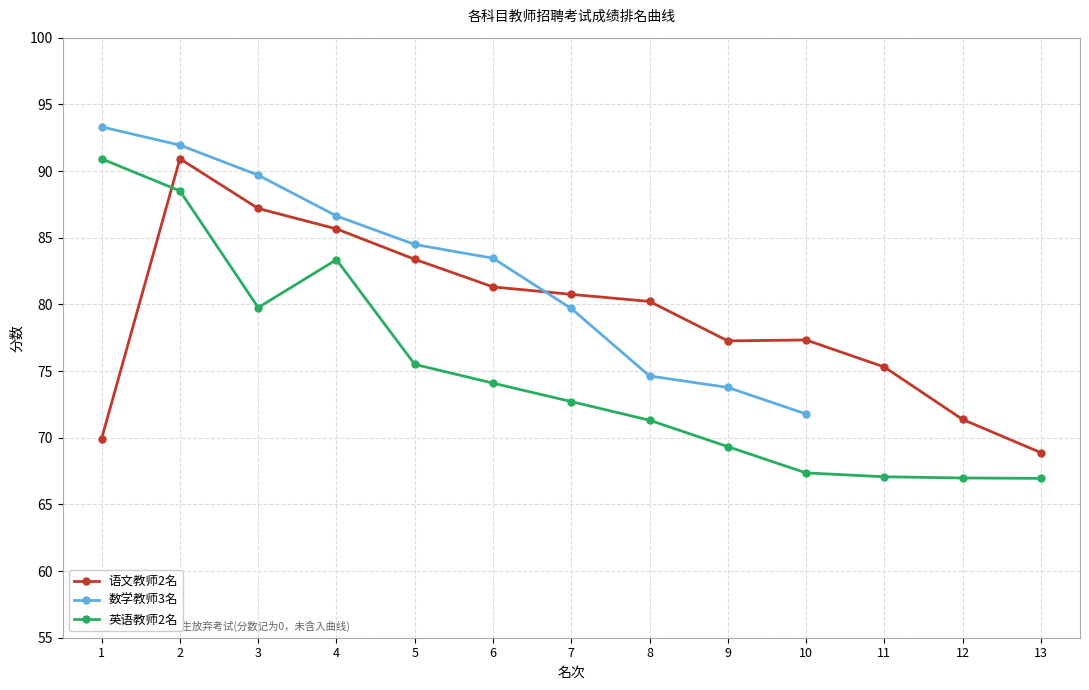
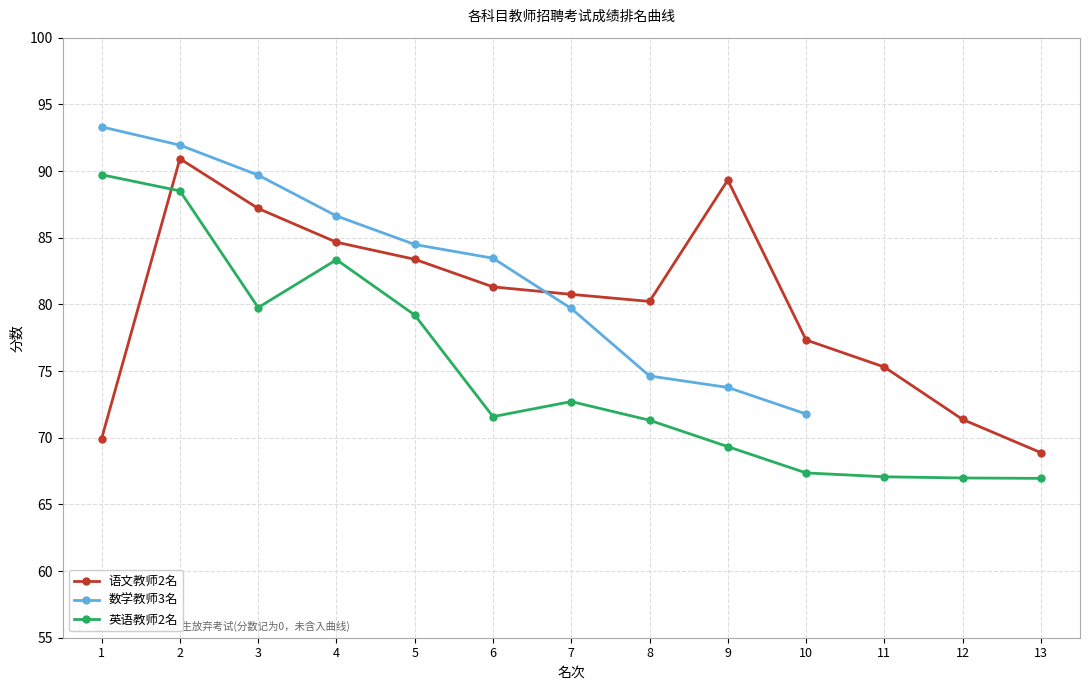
英语教师2名, 1: 90.9 -> 89.7
语文教师2名, 4: 85.7 -> 84.7
英语教师2名, 5: 75.5 -> 79.2
英语教师2名, 6: 74.1 -> 71.6
语文教师2名, 9: 77.3 -> 89.3
